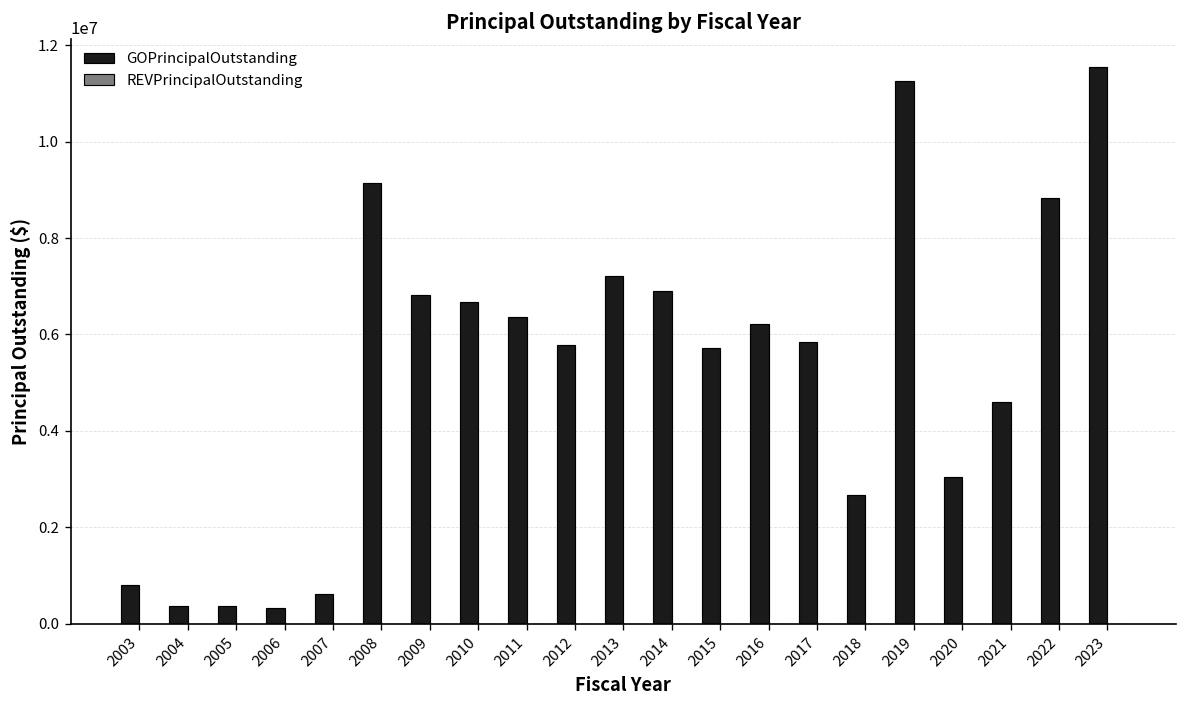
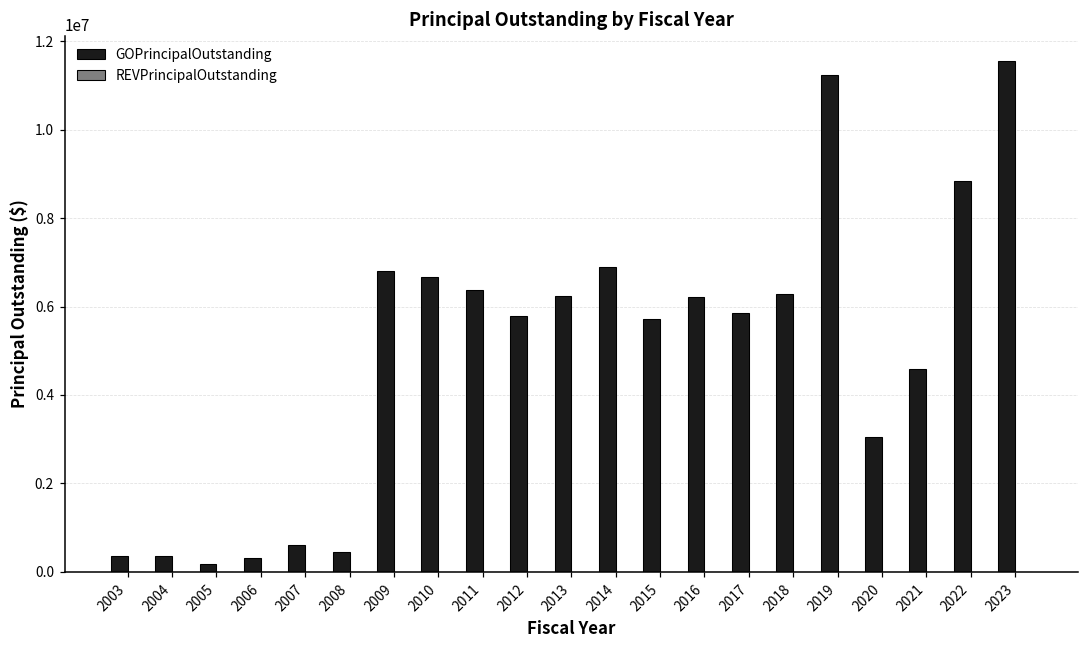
GOPrincipalOutstanding, 2003: 800000 -> 400000
GOPrincipalOutstanding, 2005: 400000 -> 200000
GOPrincipalOutstanding, 2008: 9100000 -> 400000
GOPrincipalOutstanding, 2013: 7200000 -> 6200000
GOPrincipalOutstanding, 2018: 2700000 -> 6300000
